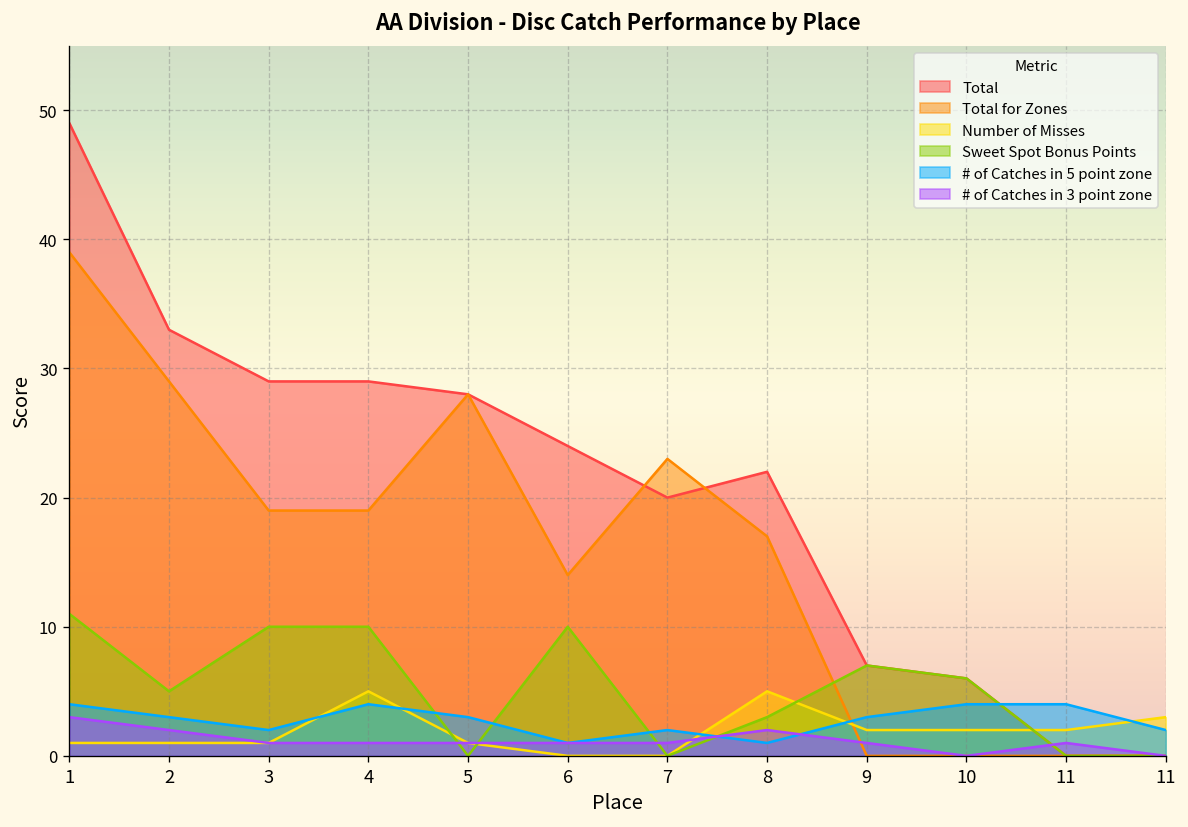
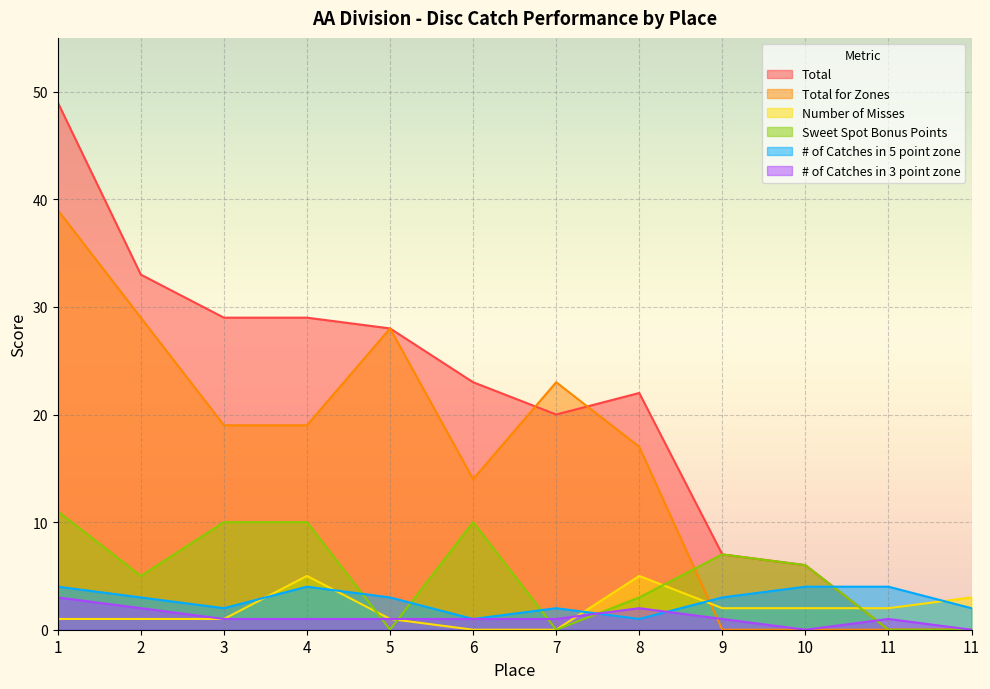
Total, 6: 24 -> 23
